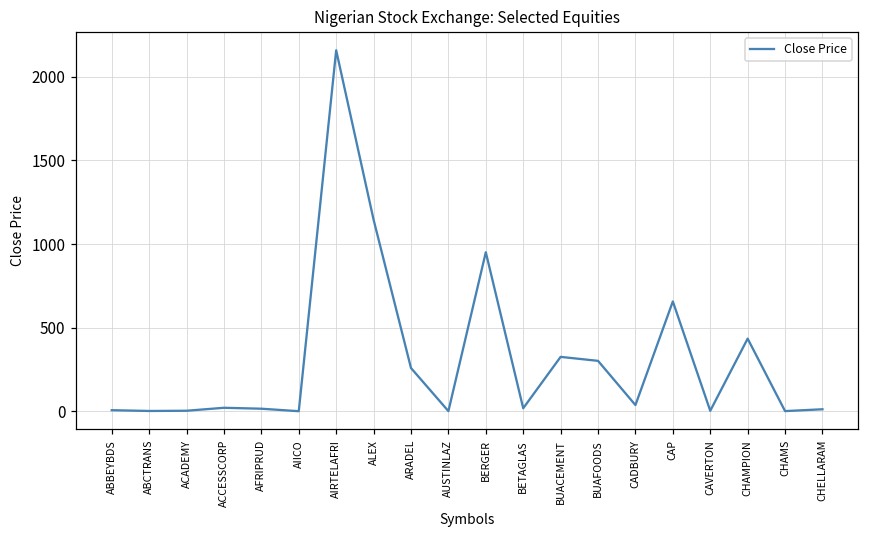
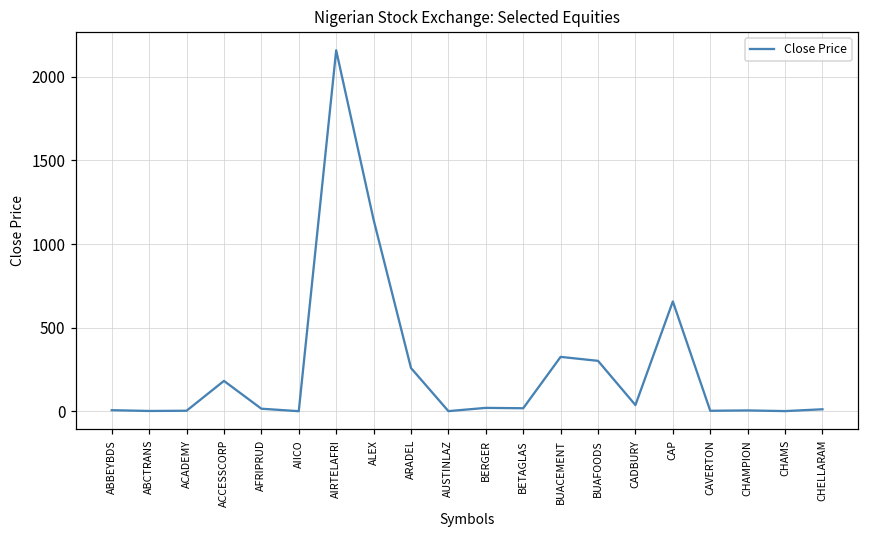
ACCESSCORP: 20 -> 180
BERGER: 950 -> 20
CHAMPION: 440 -> 10
